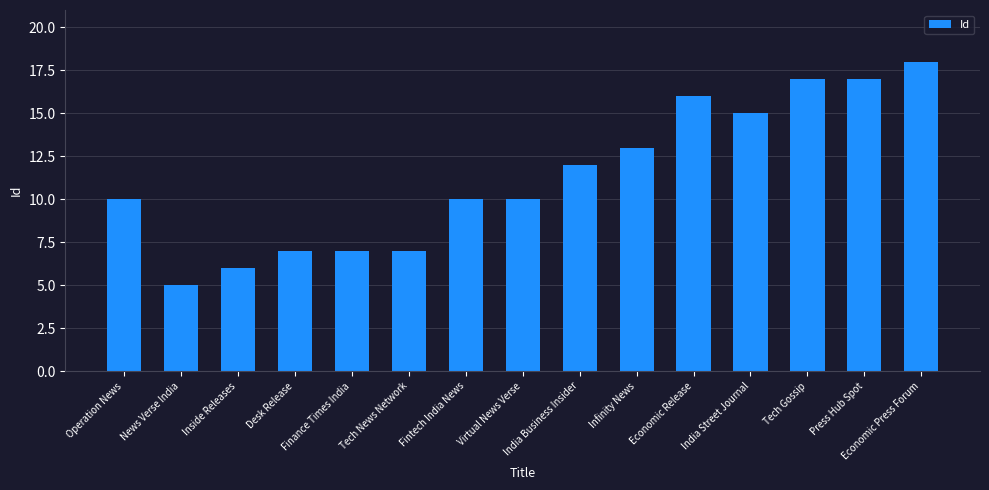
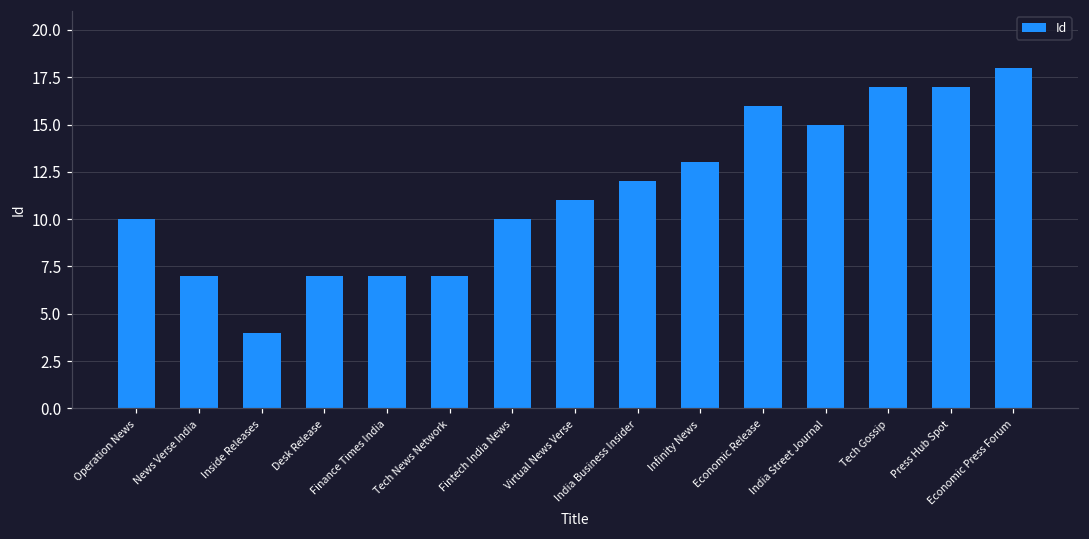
News Verse India: 5 -> 7
Inside Releases: 6 -> 4
Virtual News Verse: 10 -> 11
